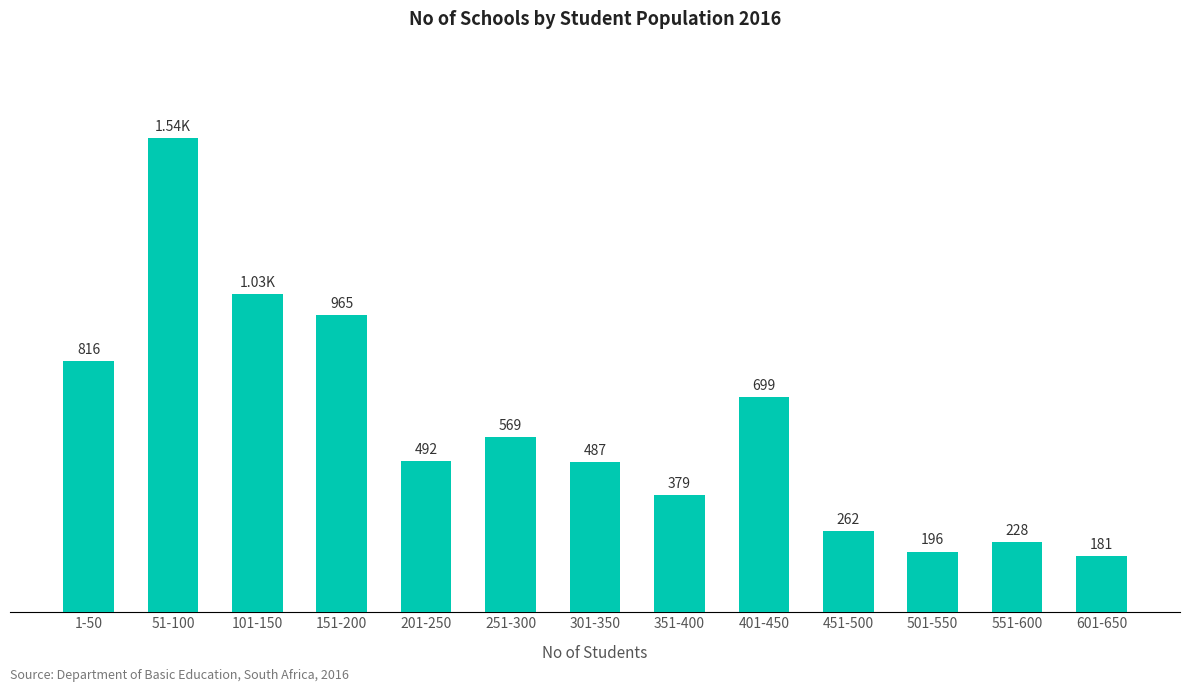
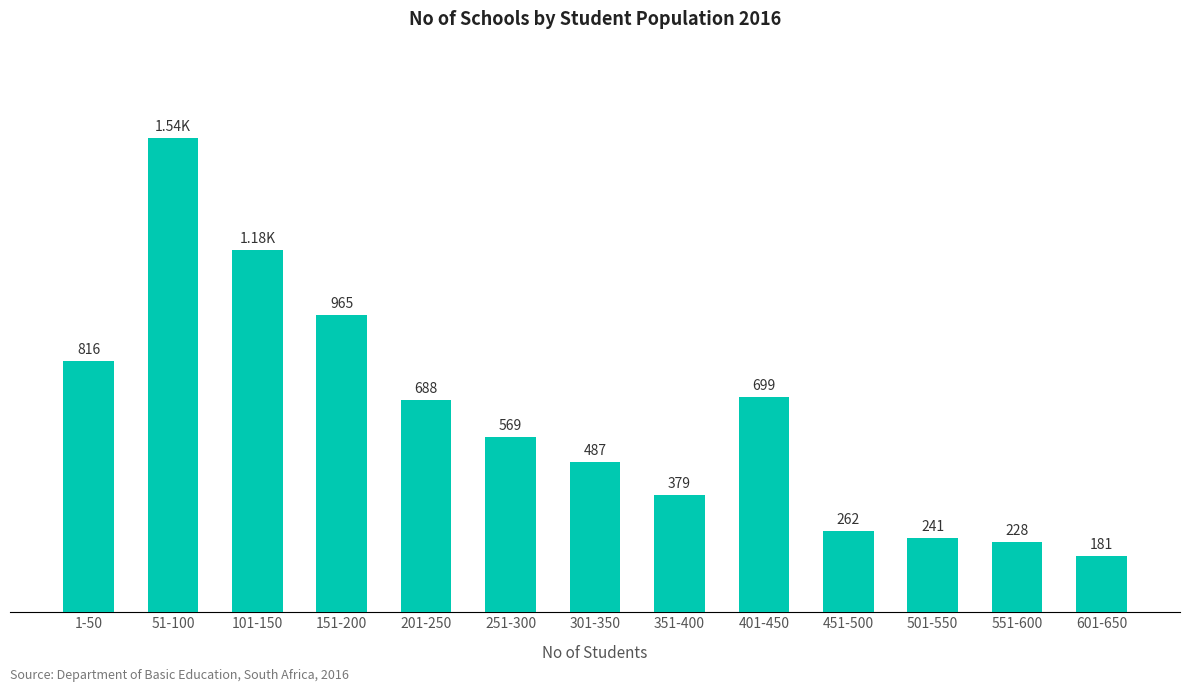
101-150: 1.03K -> 1.18K
201-250: 492 -> 688
501-550: 196 -> 241
